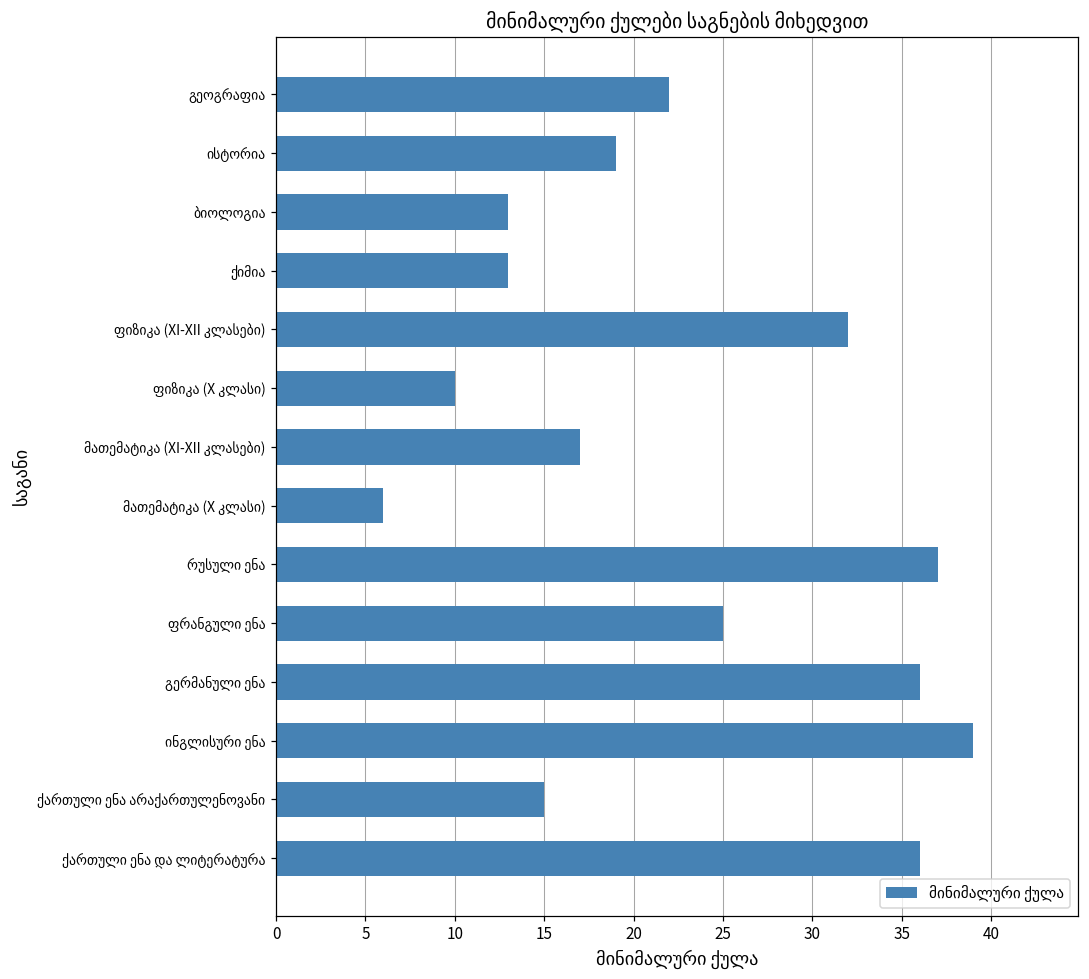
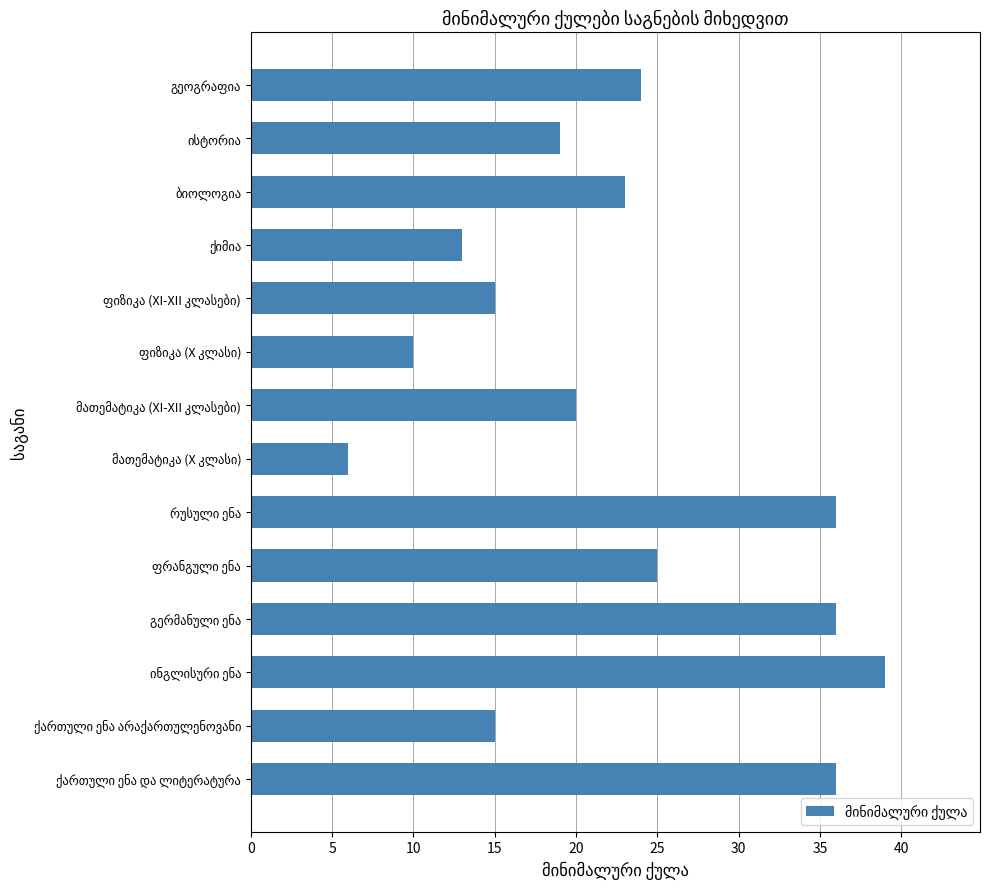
გეოგრაფია: 22 -> 24
ბიოლოგია: 13 -> 23
ფიზიკა (XI-XII კლასები): 32 -> 15
მათემატიკა (XI-XII კლასები): 17 -> 20
რუსული ენა: 37 -> 36
